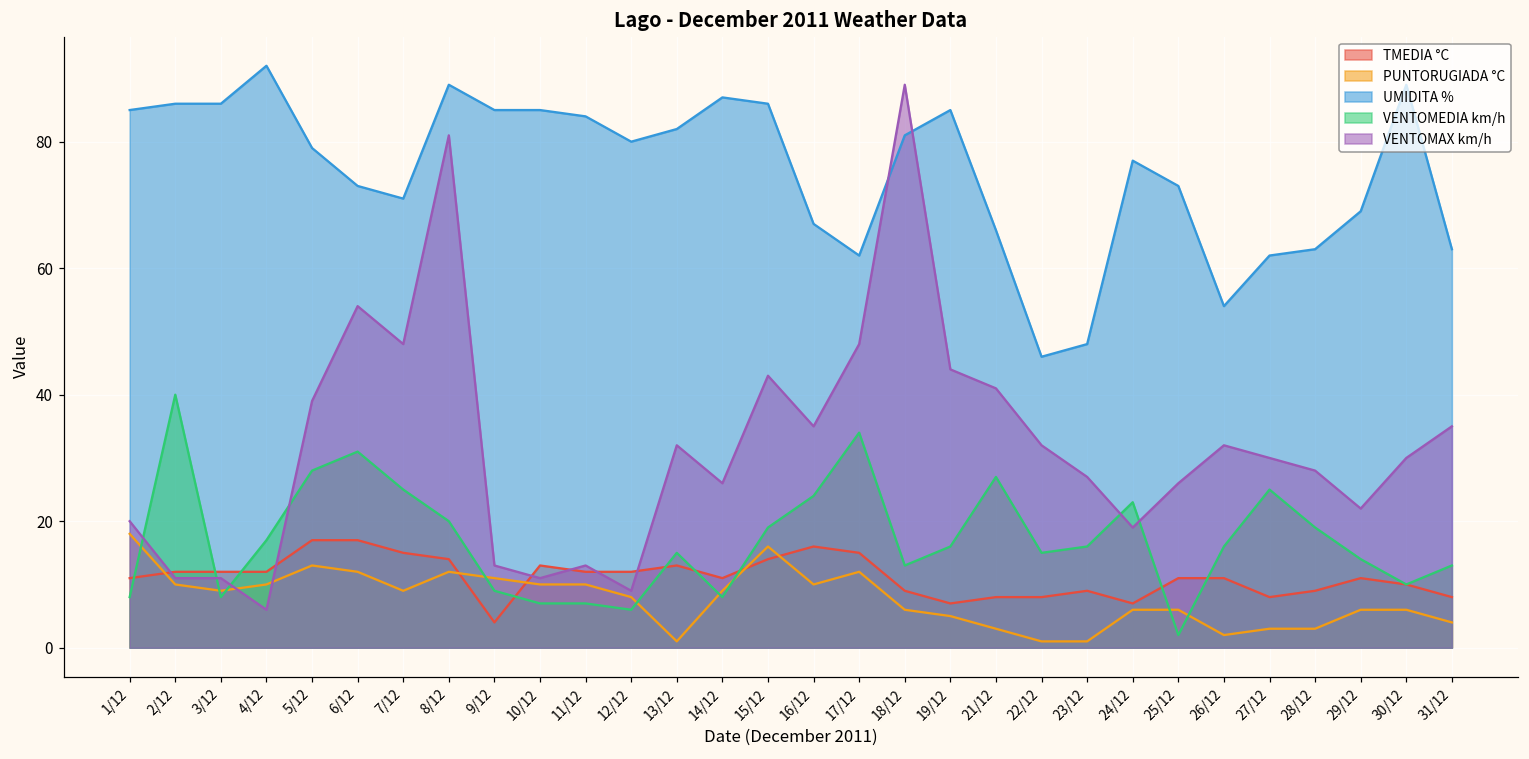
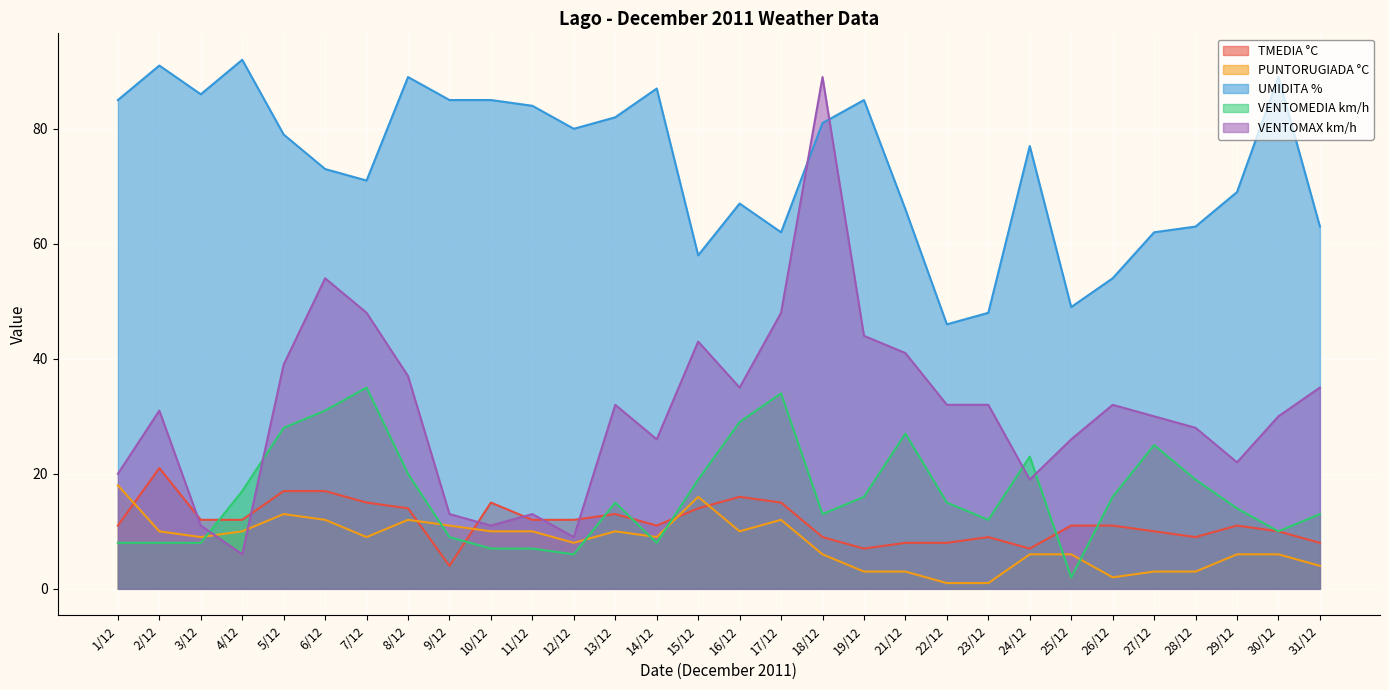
TMEDIA °C, 2/12: 12 -> 21
UMIDITA %, 2/12: 86 -> 91
VENTOMEDIA km/h, 2/12: 40 -> 8
VENTOMAX km/h, 2/12: 11 -> 31
VENTOMEDIA km/h, 7/12: 25 -> 35
VENTOMAX km/h, 8/12: 81 -> 37
TMEDIA °C, 10/12: 13 -> 15
PUNTORUGIADA °C, 13/12: 1 -> 10
UMIDITA %, 15/12: 86 -> 58
VENTOMEDIA km/h, 16/12: 24 -> 29
PUNTORUGIADA °C, 19/12: 5 -> 3
VENTOMEDIA km/h, 23/12: 16 -> 12
VENTOMAX km/h, 23/12: 27 -> 32
UMIDITA %, 25/12: 73 -> 49
TMEDIA °C, 27/12: 8 -> 10
